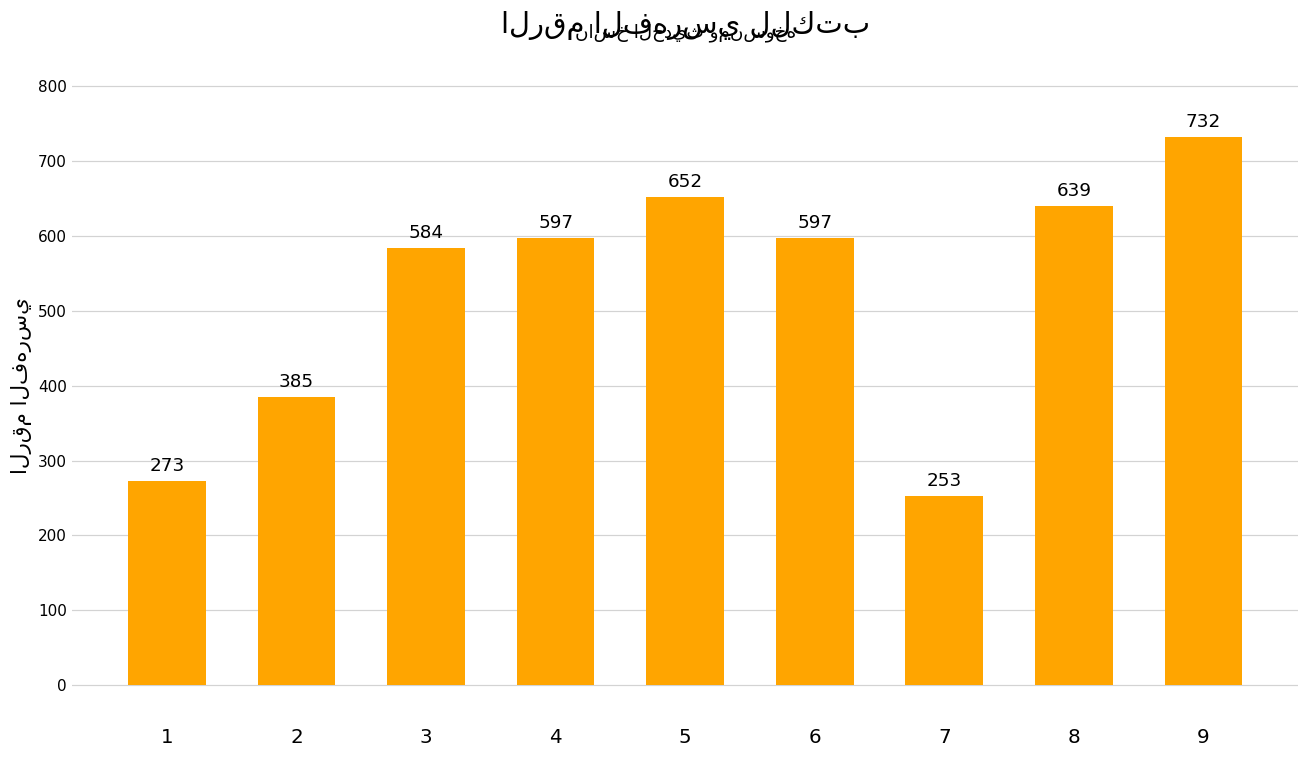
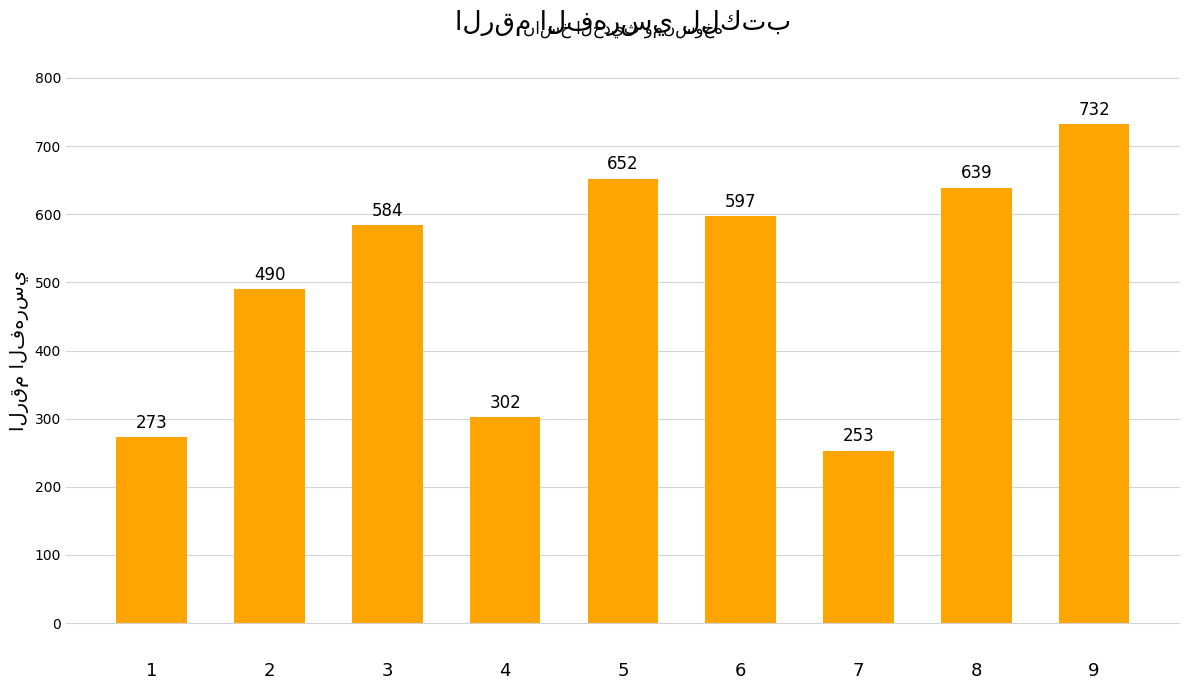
2: 385 -> 490
4: 597 -> 302
